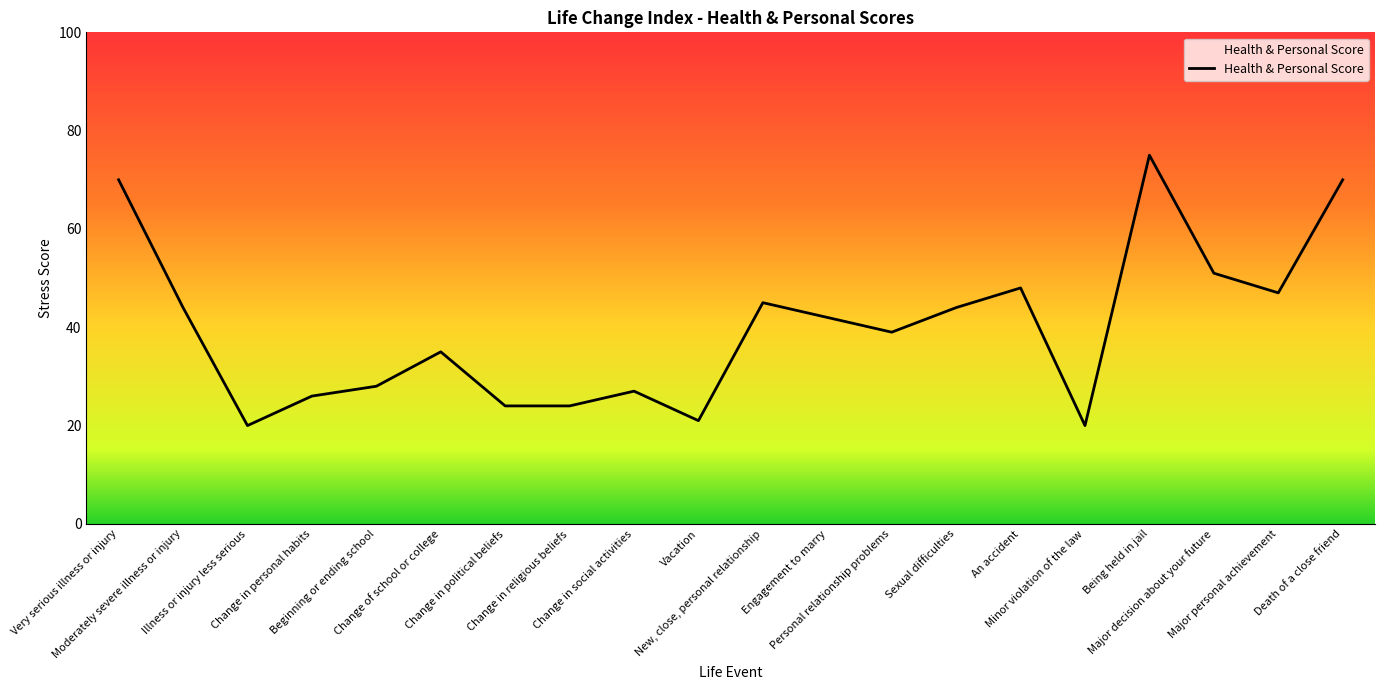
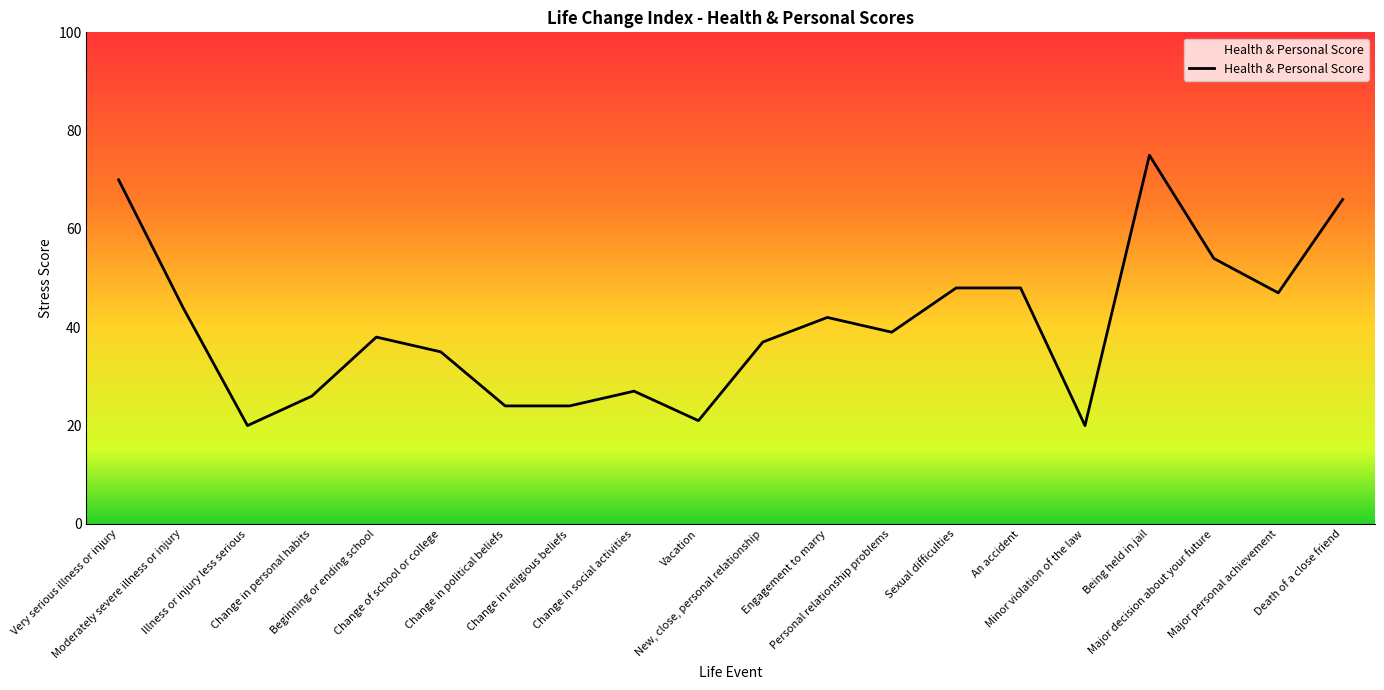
Beginning or ending school: 28 -> 38
New, close, personal relationship: 45 -> 37
Sexual difficulties: 44 -> 48
Major decision about your future: 51 -> 54
Death of a close friend: 70 -> 66
